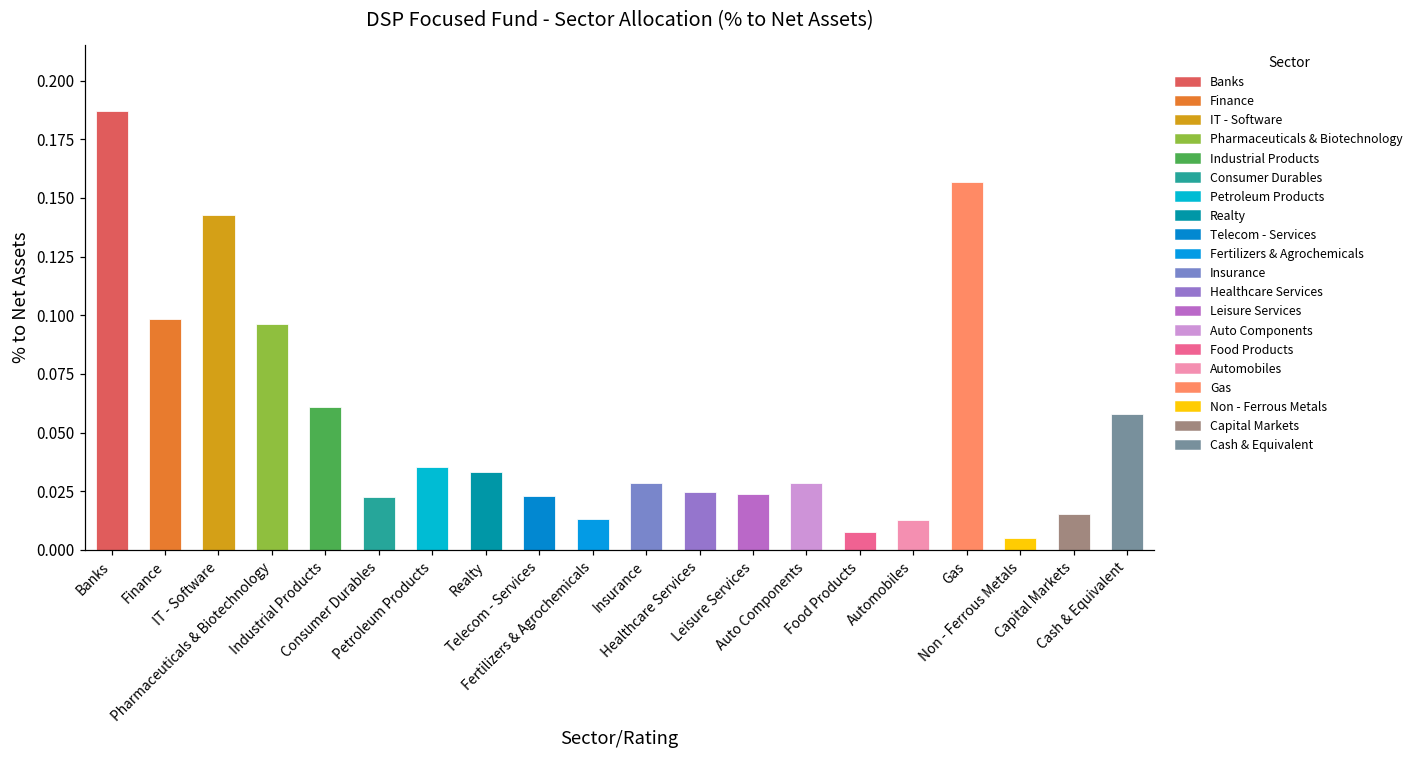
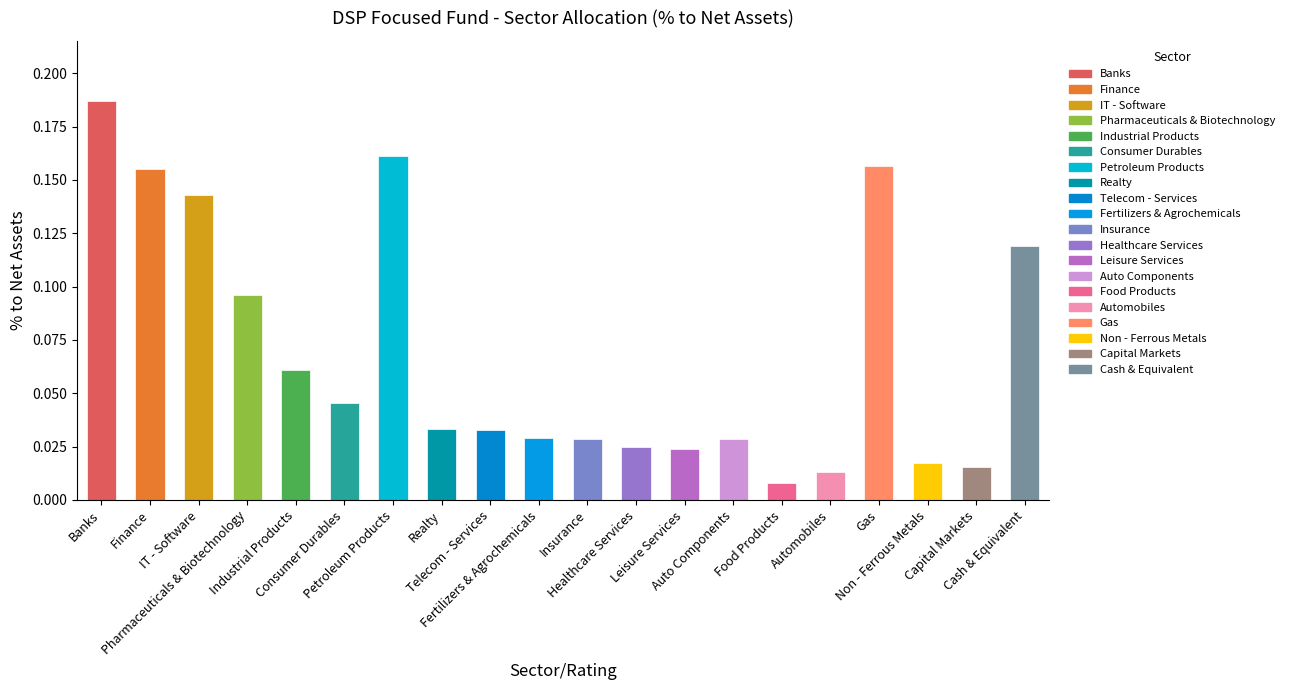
Finance: 0.098 -> 0.155
Consumer Durables: 0.023 -> 0.045
Petroleum Products: 0.035 -> 0.161
Telecom - Services: 0.023 -> 0.033
Fertilizers & Agrochemicals: 0.013 -> 0.029
Non - Ferrous Metals: 0.005 -> 0.017
Cash & Equivalent: 0.058 -> 0.119
